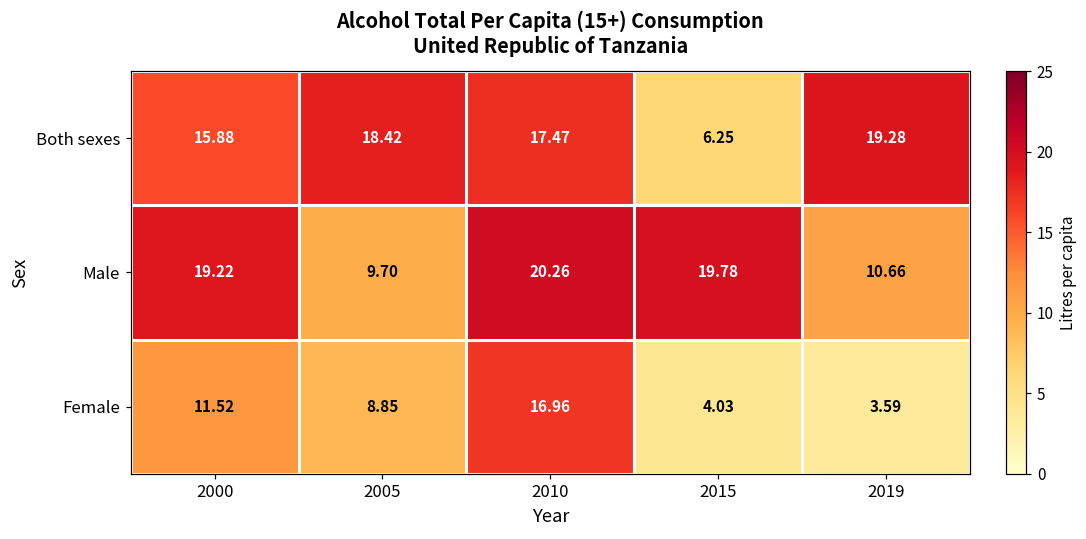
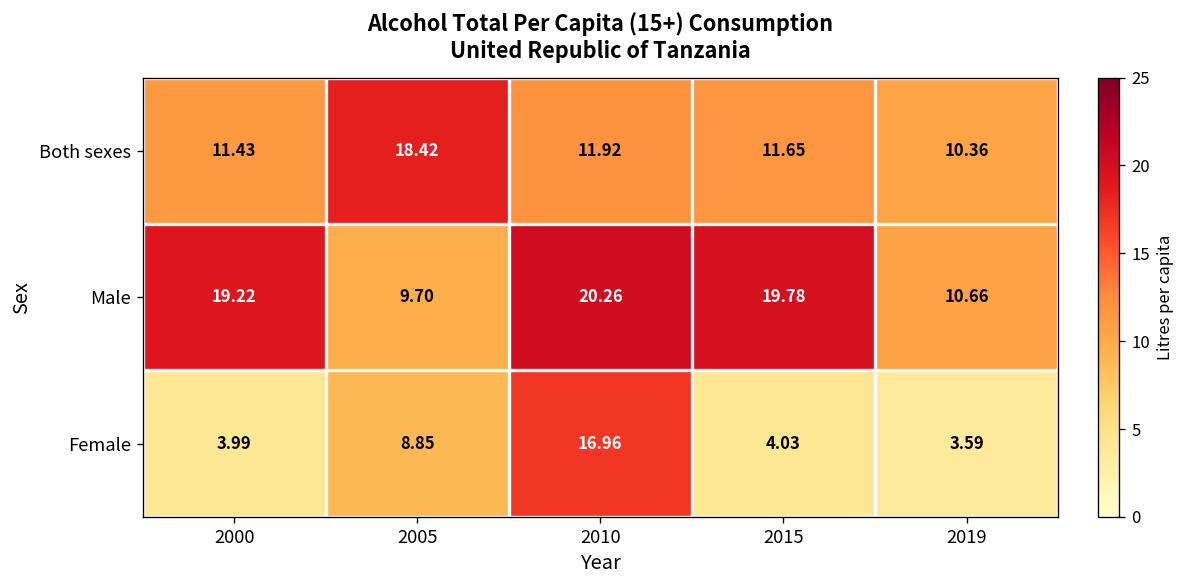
Both sexes, 2000: 15.88 -> 11.43
Both sexes, 2010: 17.47 -> 11.92
Both sexes, 2015: 6.25 -> 11.65
Both sexes, 2019: 19.28 -> 10.36
Female, 2000: 11.52 -> 3.99
